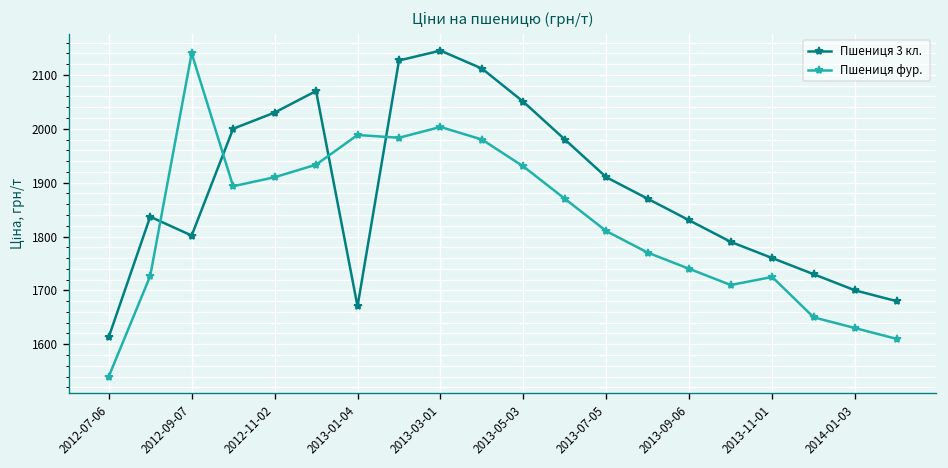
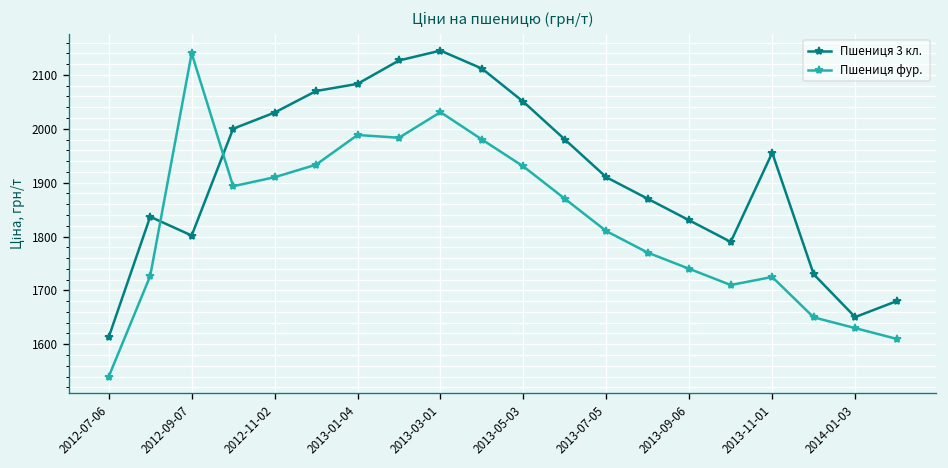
Пшениця 3 кл., 2013-01-04: 1670 -> 2080
Пшениця фур., 2013-03-01: 2000 -> 2030
Пшениця 3 кл., 2013-11-01: 1760 -> 1960
Пшениця 3 кл., 2014-01-03: 1700 -> 1650
